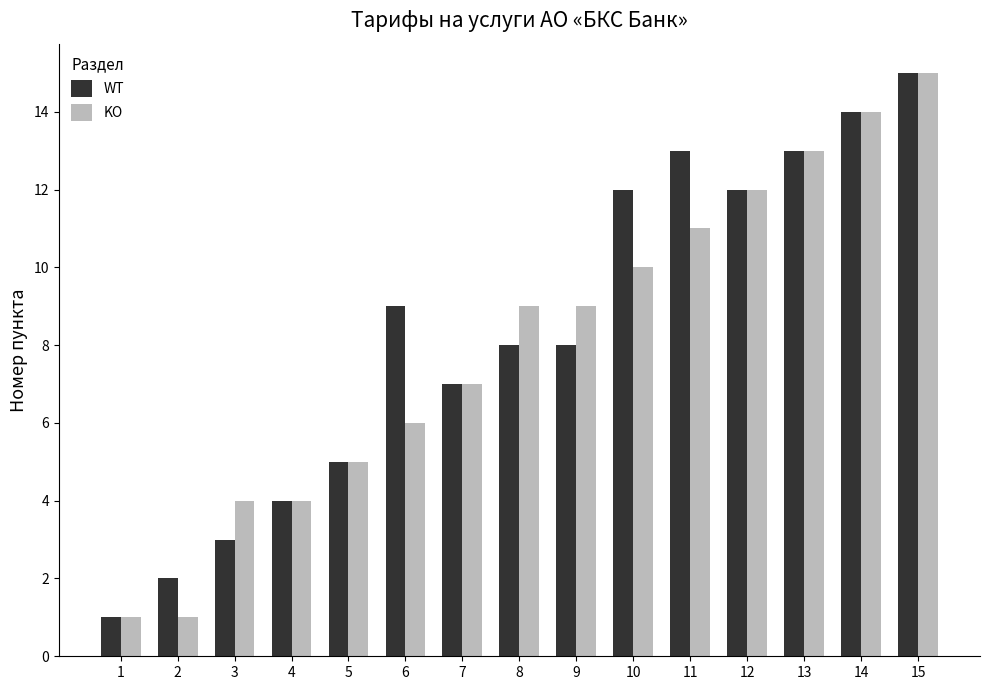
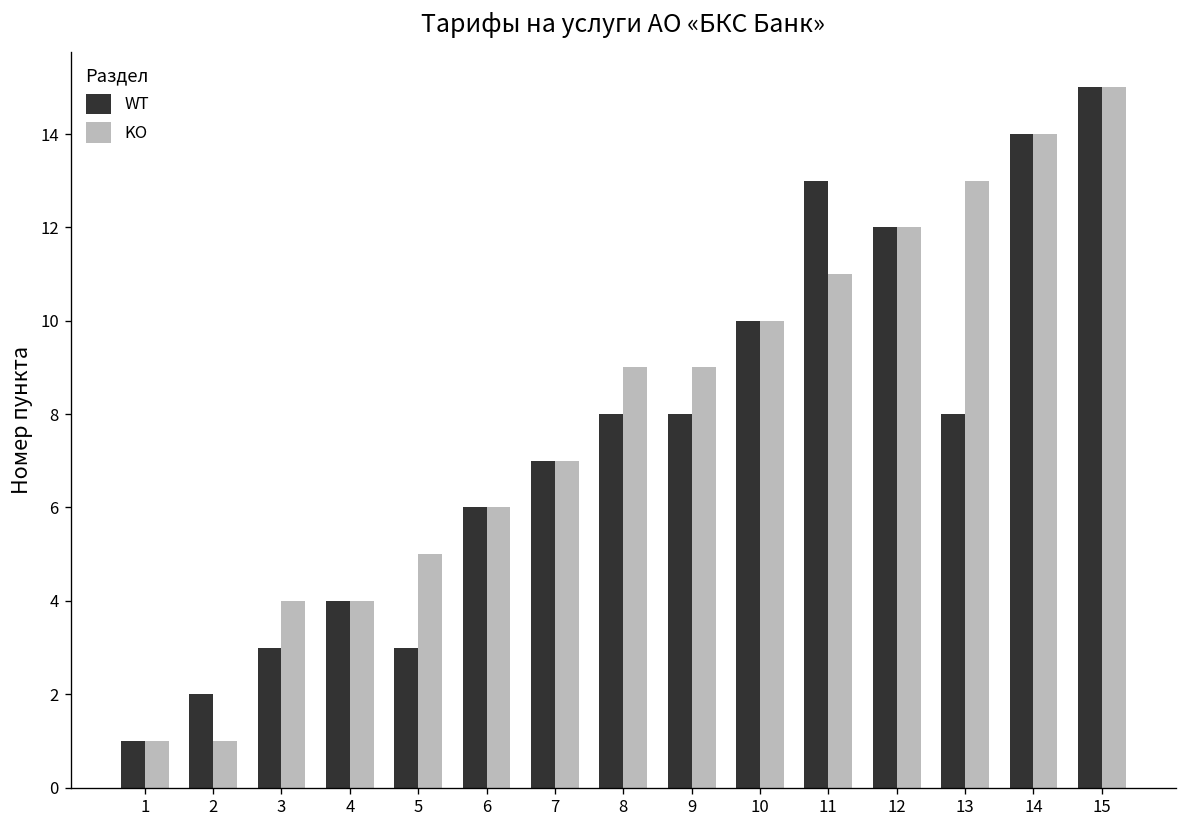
WT, 5: 5 -> 3
WT, 6: 9 -> 6
WT, 10: 12 -> 10
WT, 13: 13 -> 8
